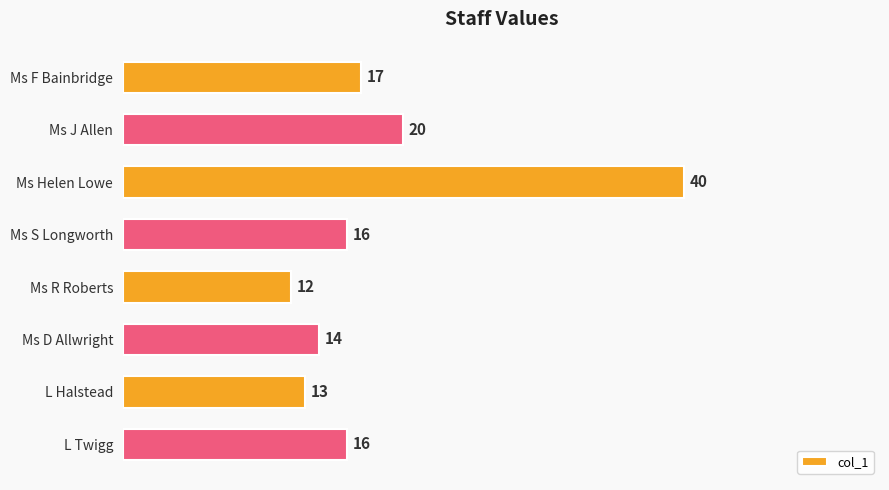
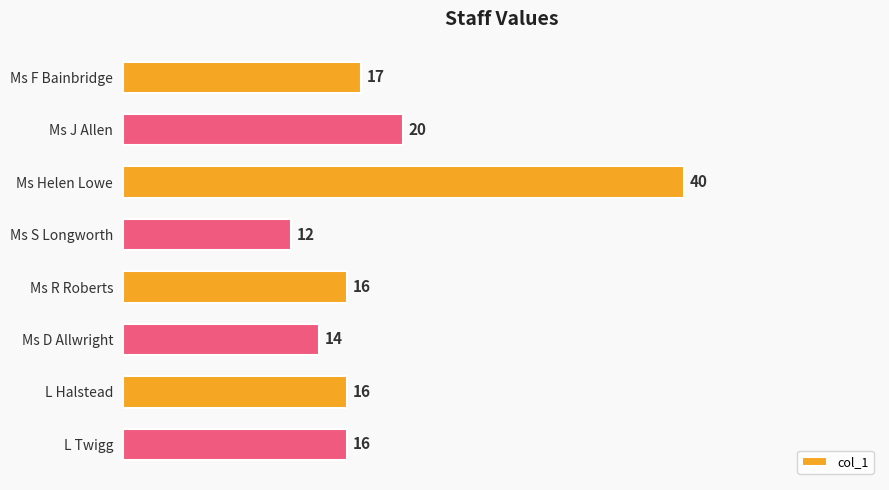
Ms S Longworth: 16 -> 12
Ms R Roberts: 12 -> 16
L Halstead: 13 -> 16
